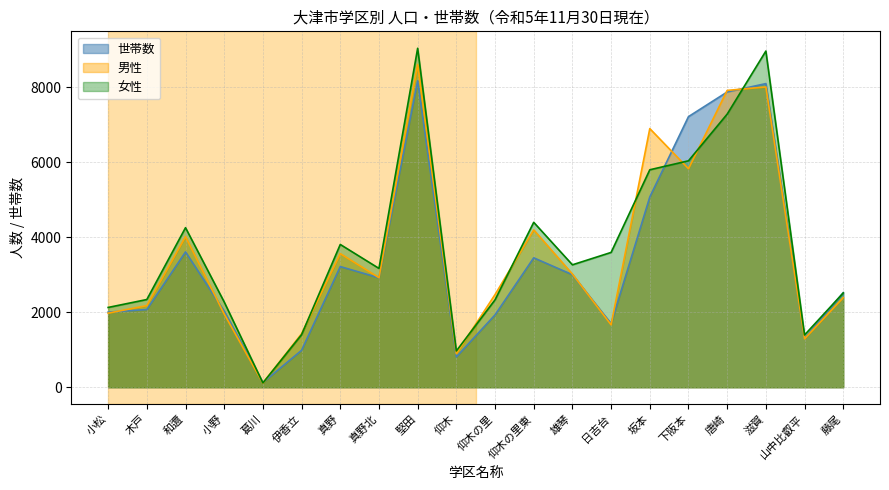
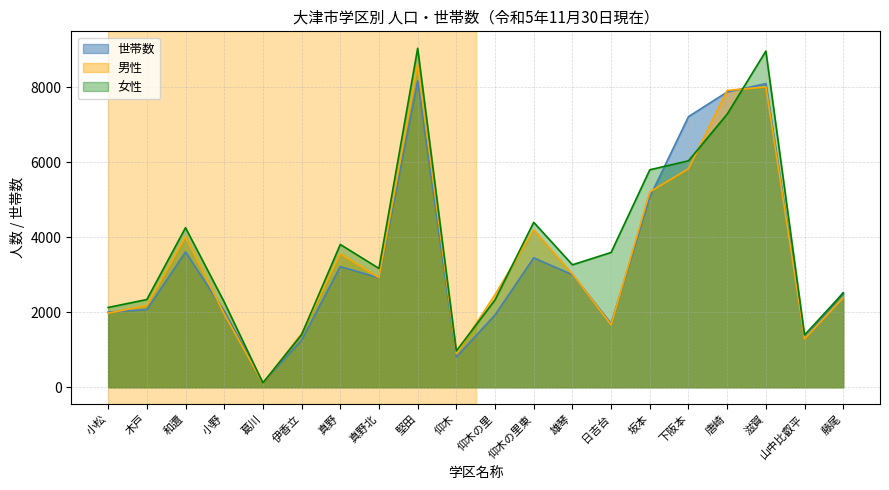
世帯数, 伊香立: 1000 -> 1300
男性, 坂本: 6900 -> 5200
